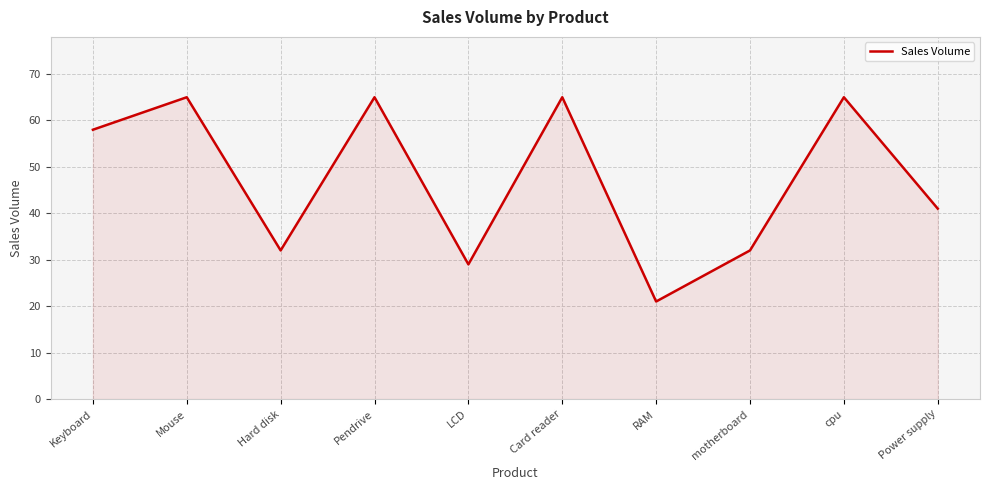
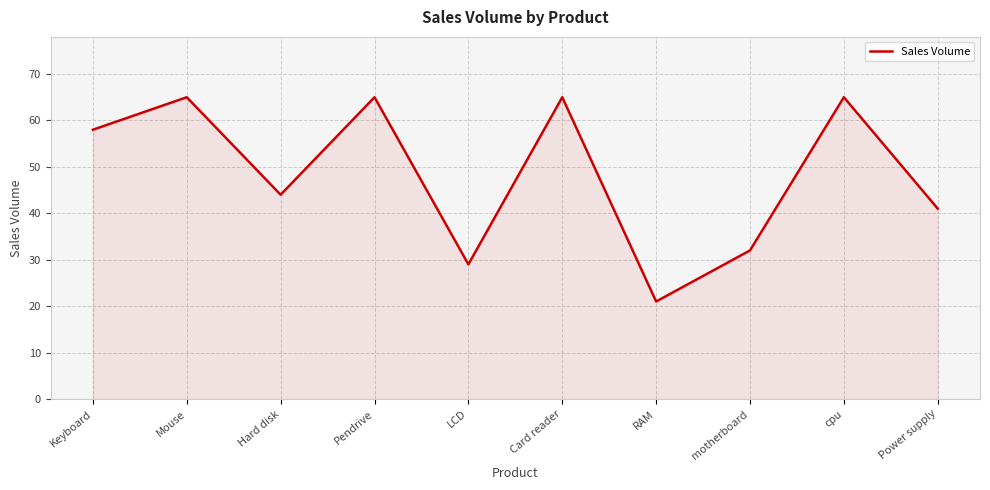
Hard disk: 32 -> 44
